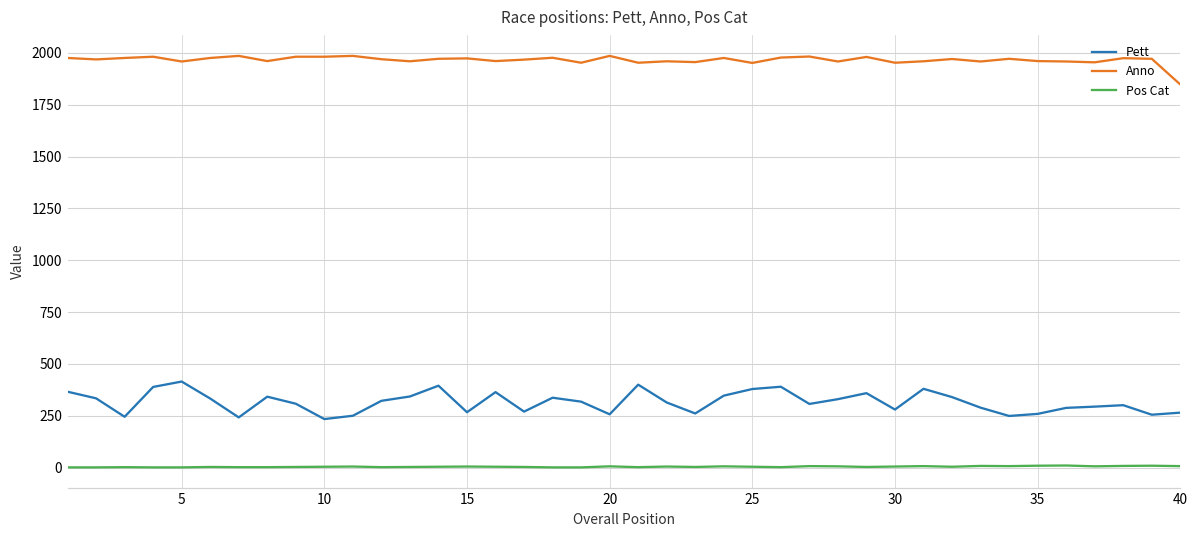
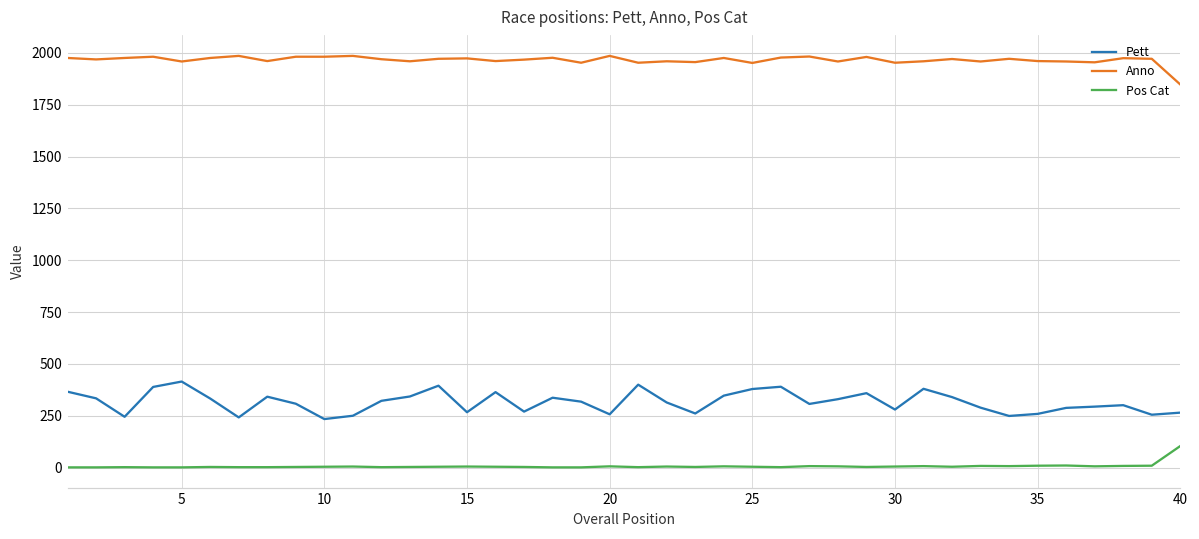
Pos Cat, 40: 10 -> 100
